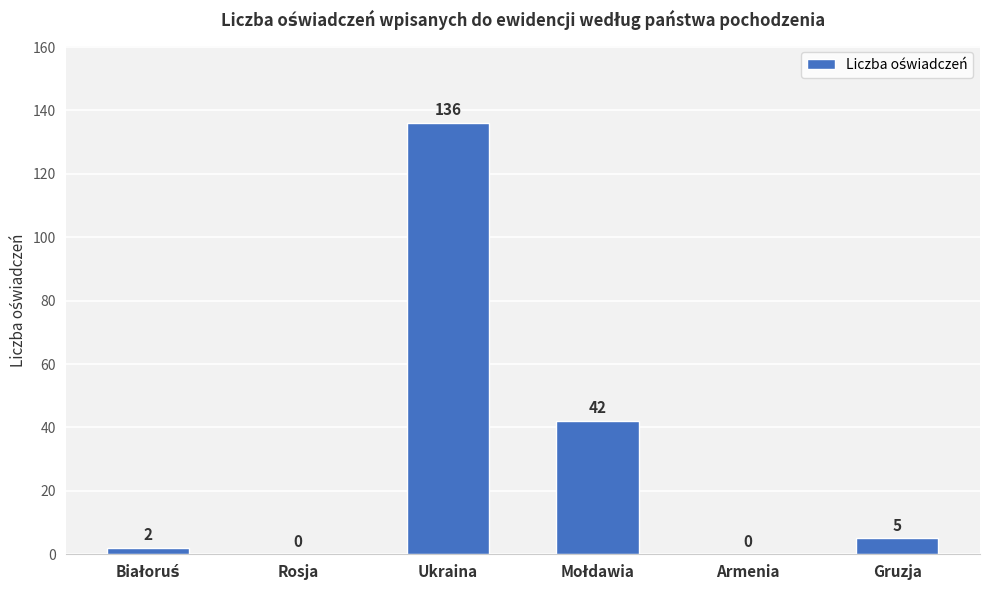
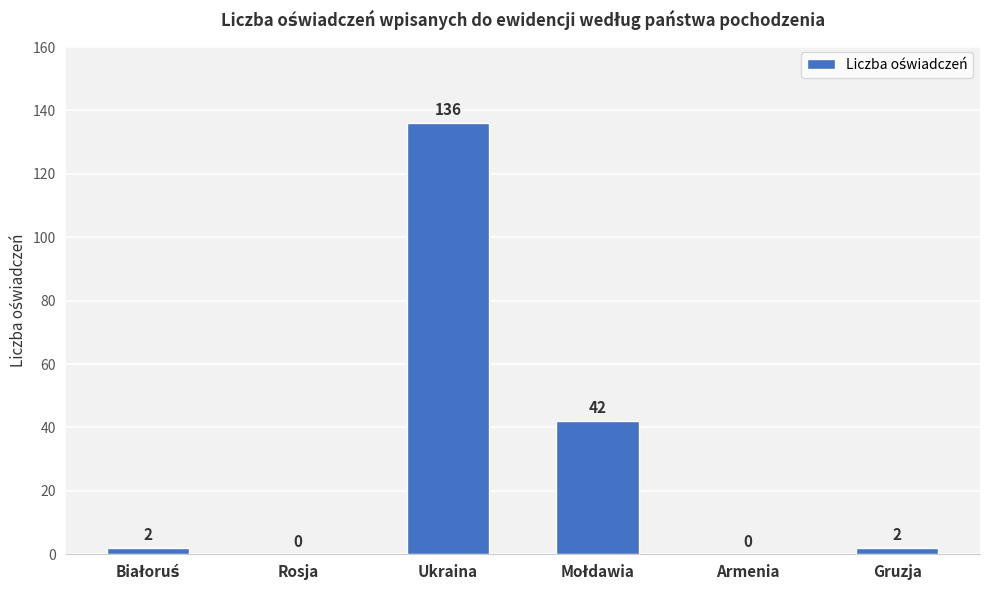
Gruzja: 5 -> 2
